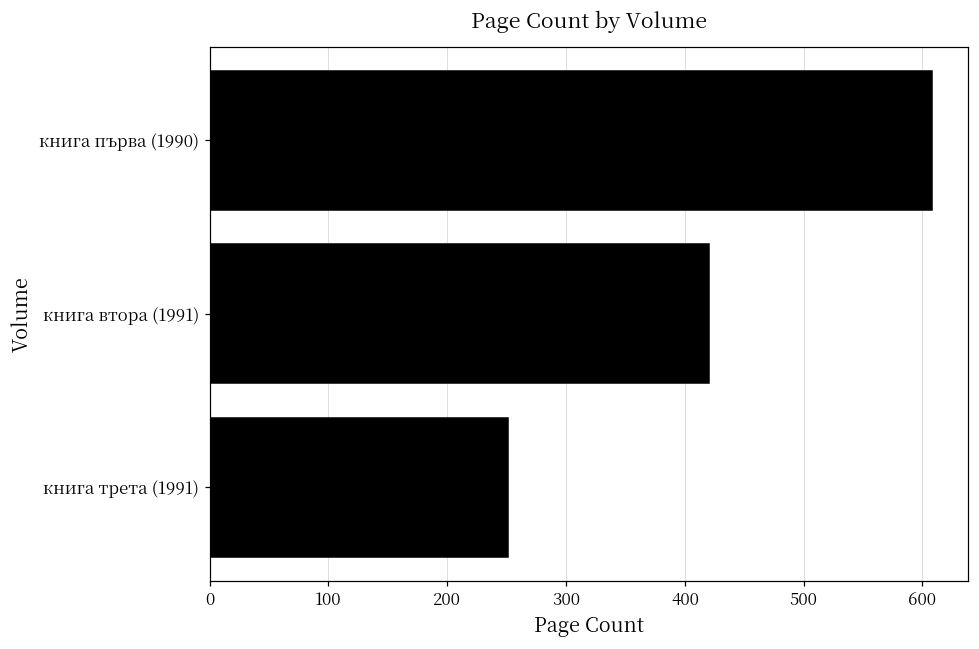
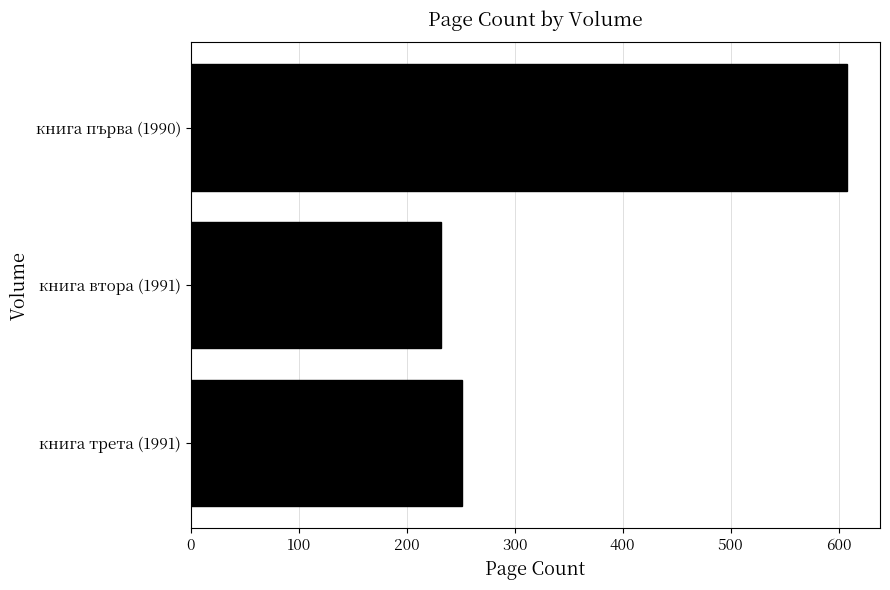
книга втора (1991): 420 -> 232
